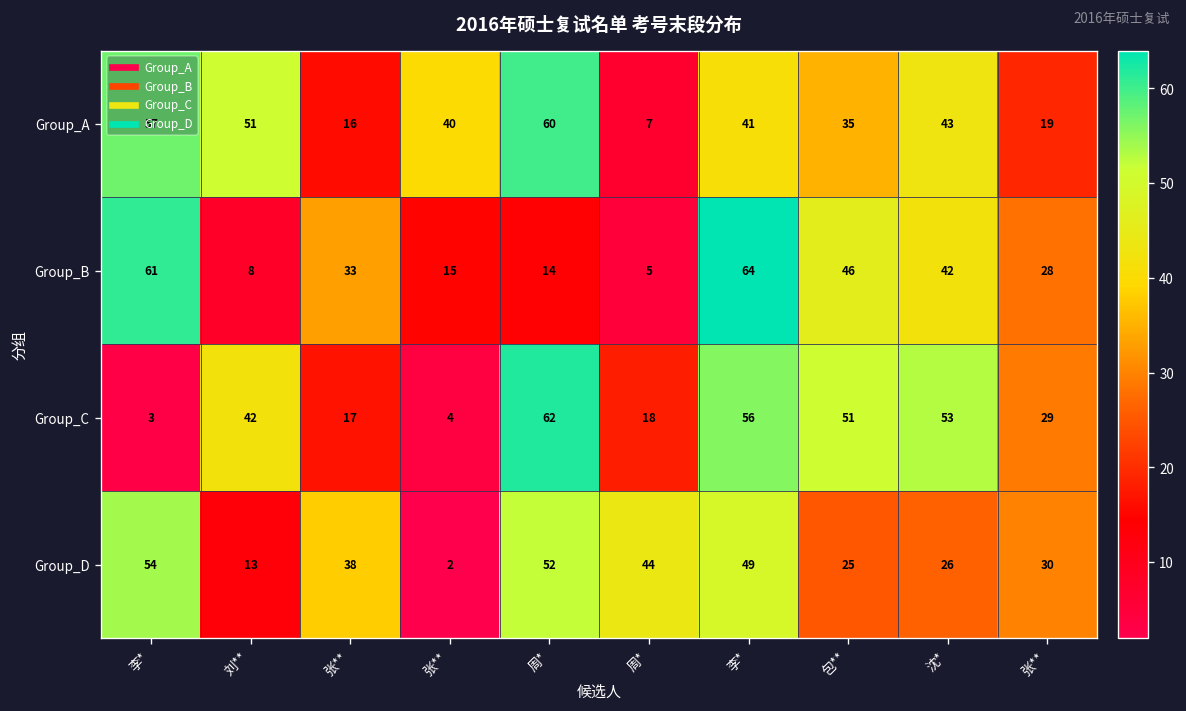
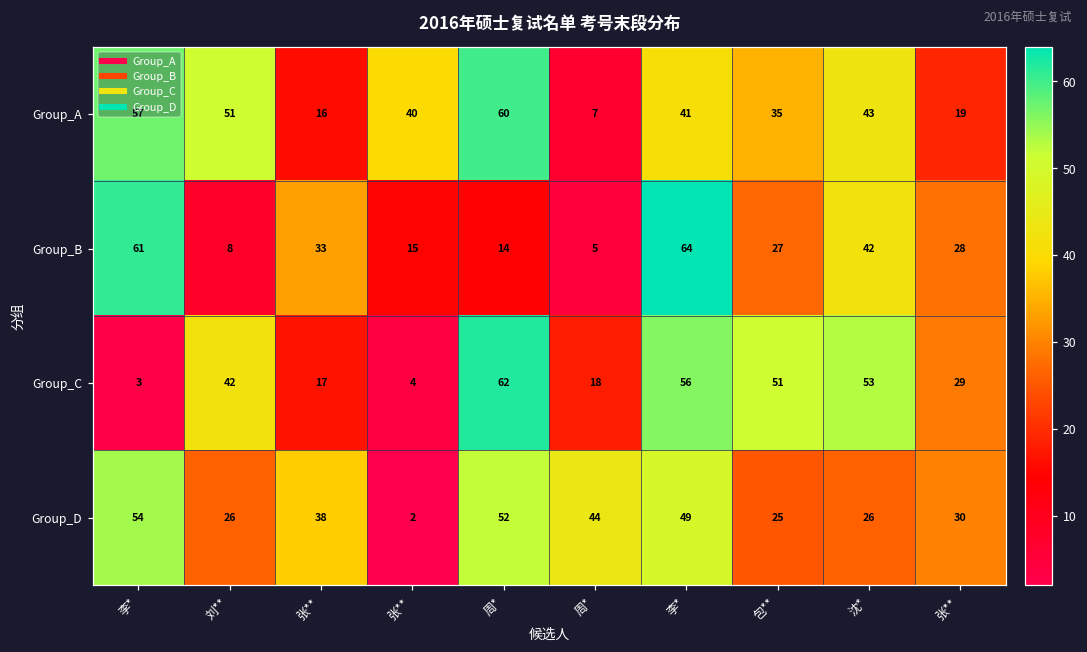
Group_B, 包**: 46 -> 27
Group_D, 刘**: 13 -> 26
